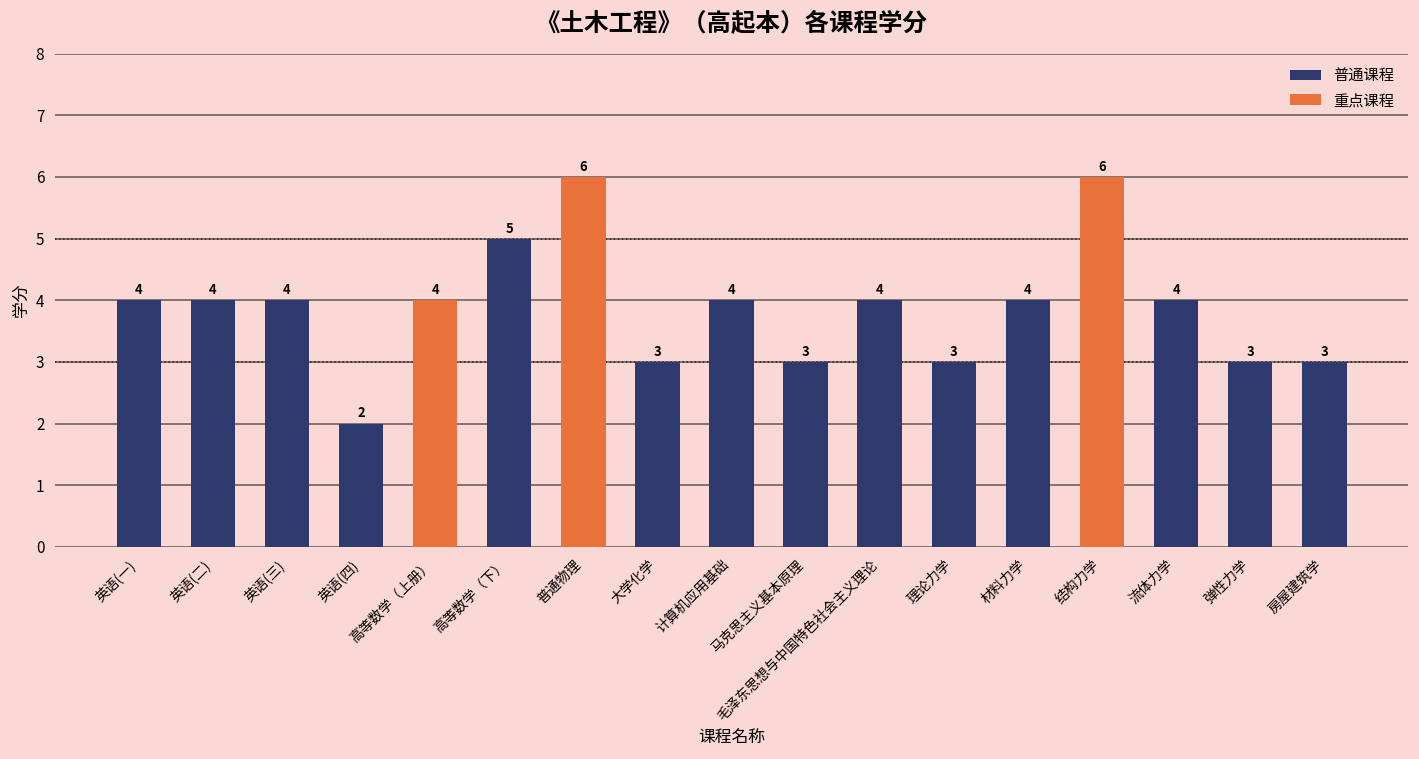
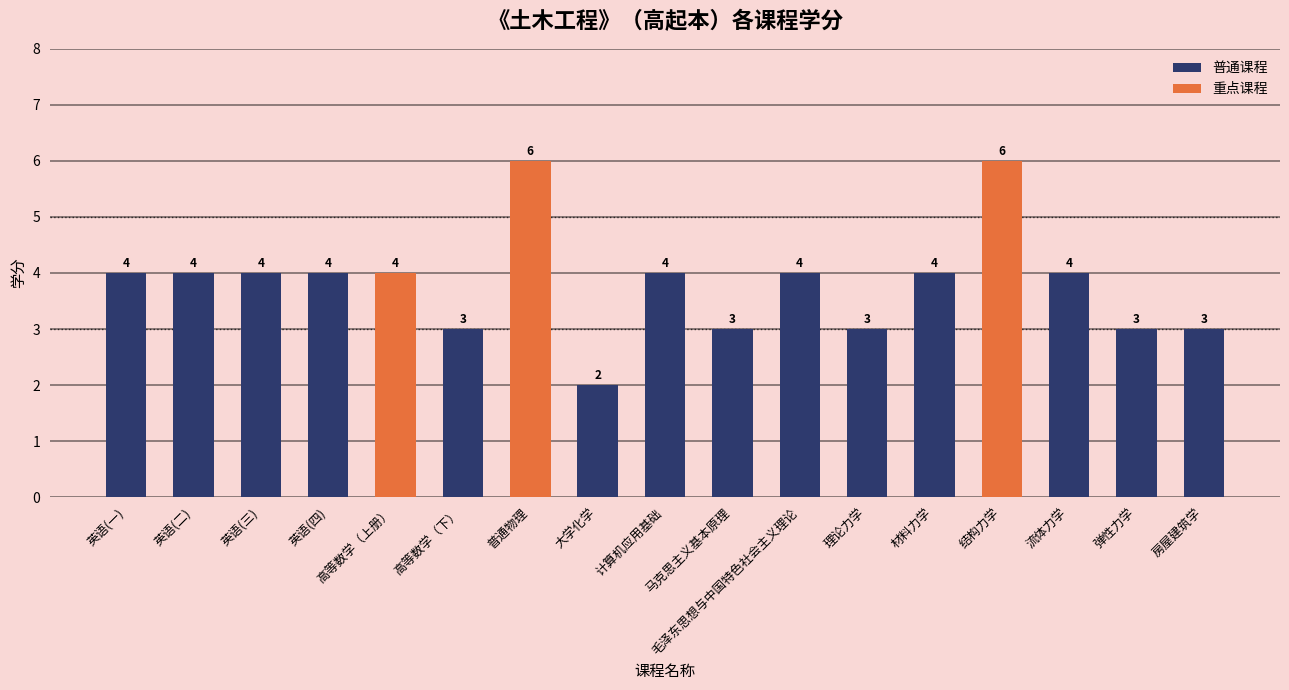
普通课程, 英语(四): 2 -> 4
普通课程, 高等数学（下）: 5 -> 3
普通课程, 大学化学: 3 -> 2
